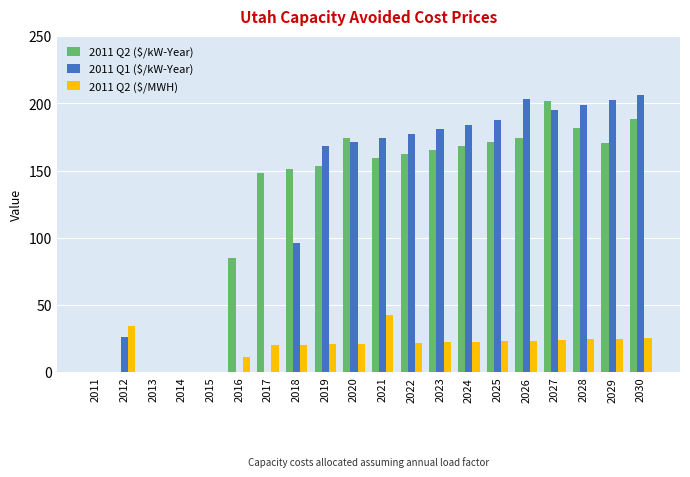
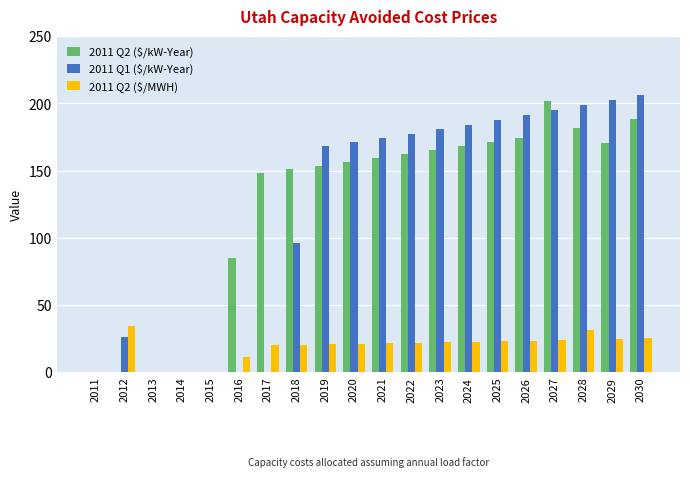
2011 Q2 ($/kW-Year), 2020: 175 -> 156
2011 Q2 ($/MWH), 2021: 42 -> 21
2011 Q1 ($/kW-Year), 2026: 203 -> 191
2011 Q2 ($/MWH), 2028: 24 -> 31
